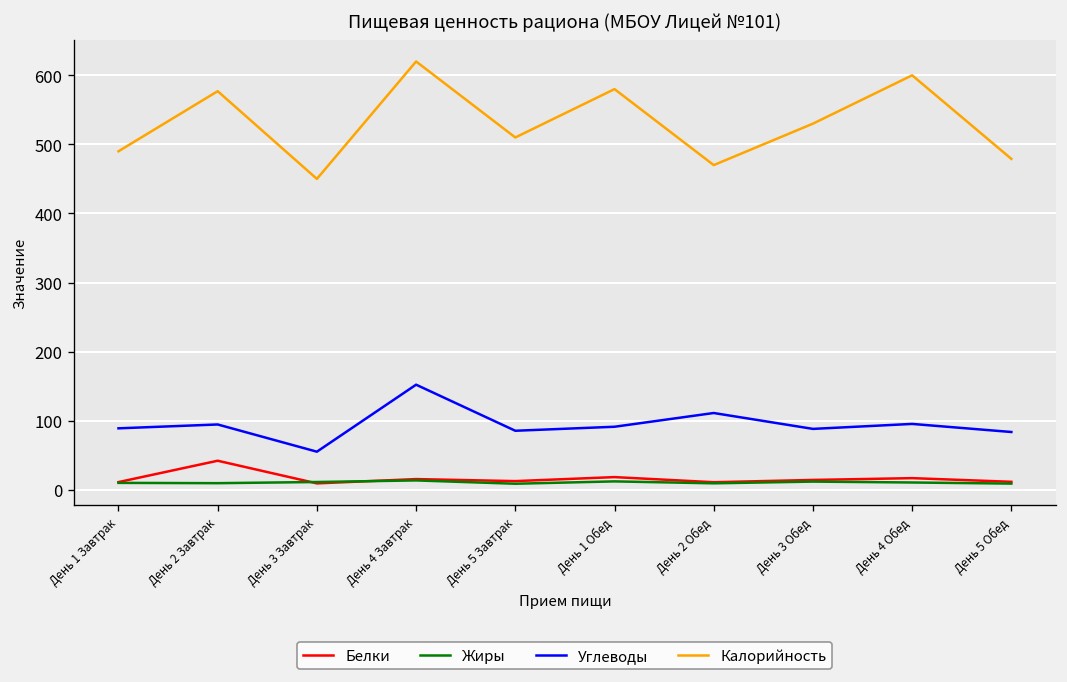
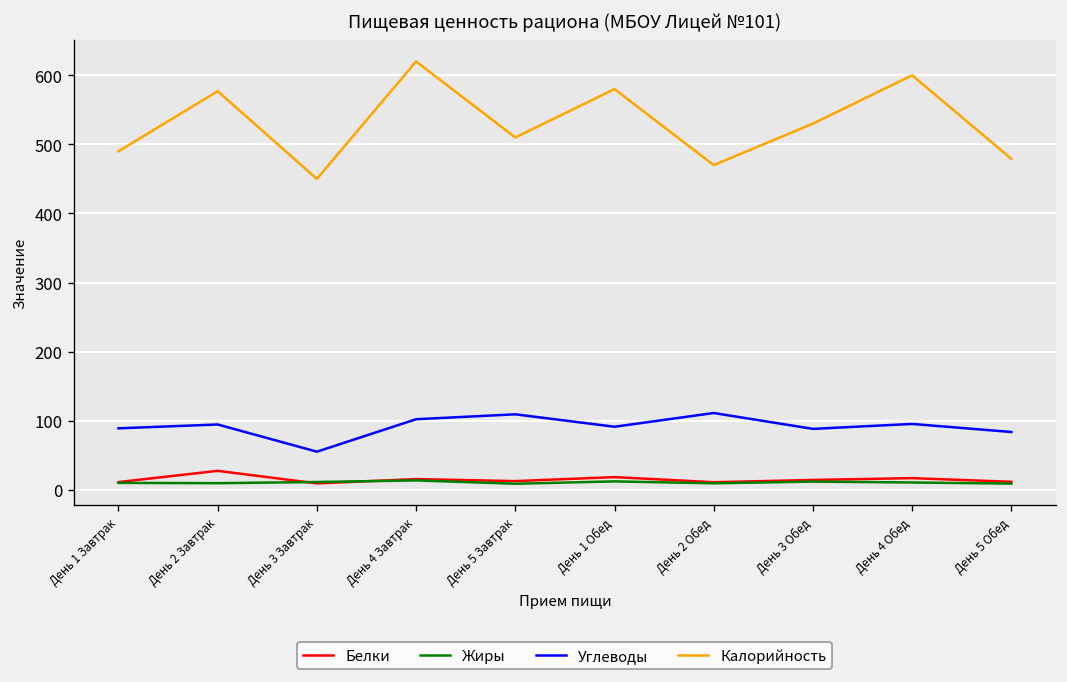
Белки, День 2 Завтрак: 40 -> 30
Углеводы, День 4 Завтрак: 150 -> 100
Углеводы, День 5 Завтрак: 90 -> 110
